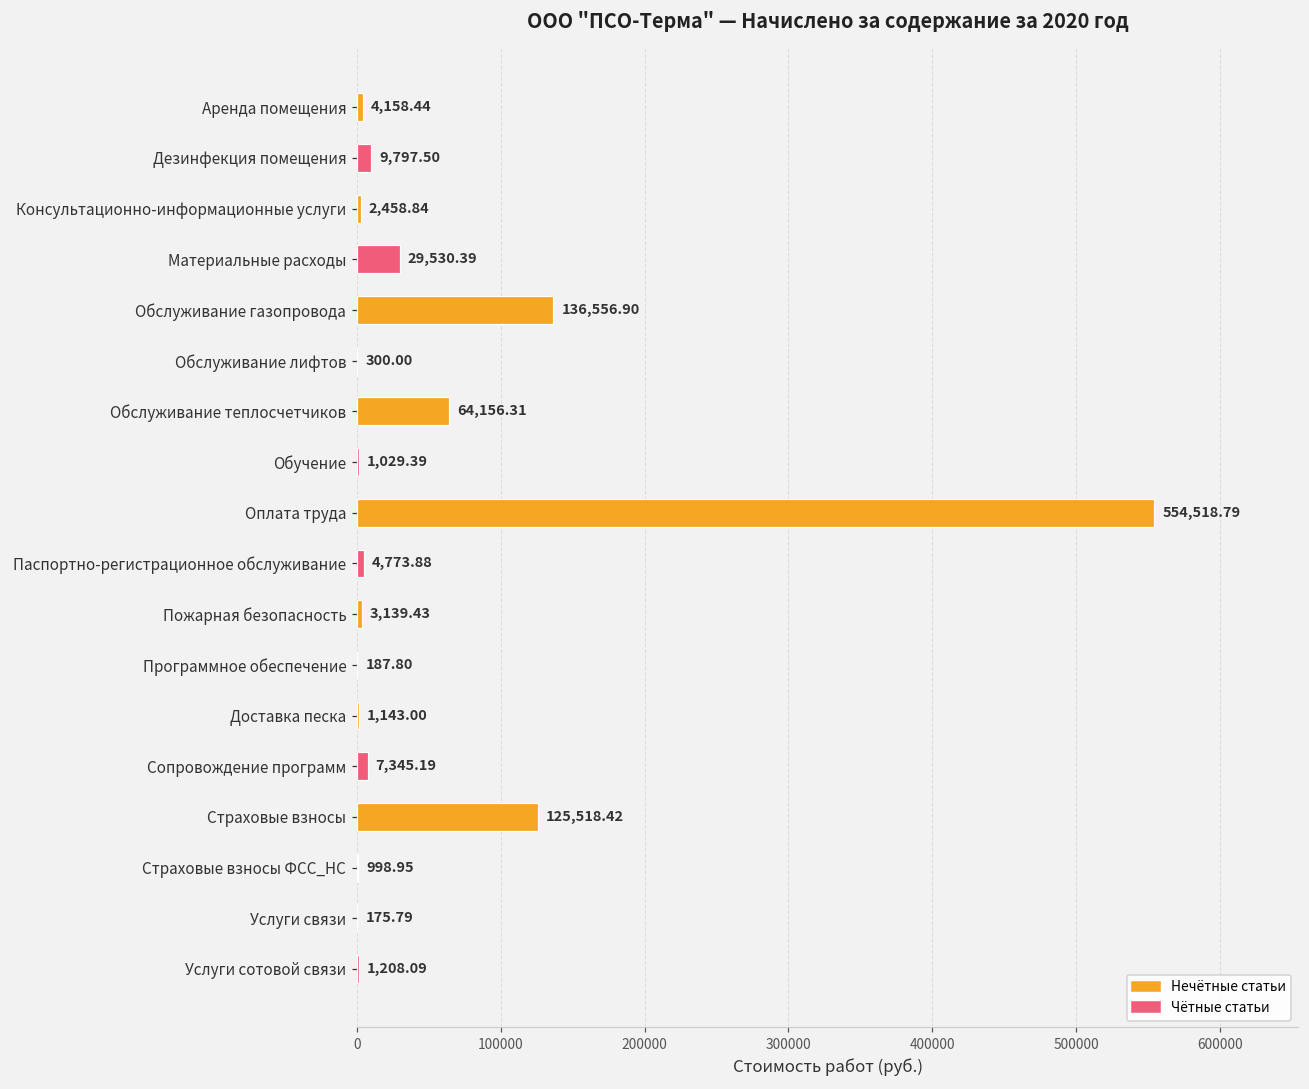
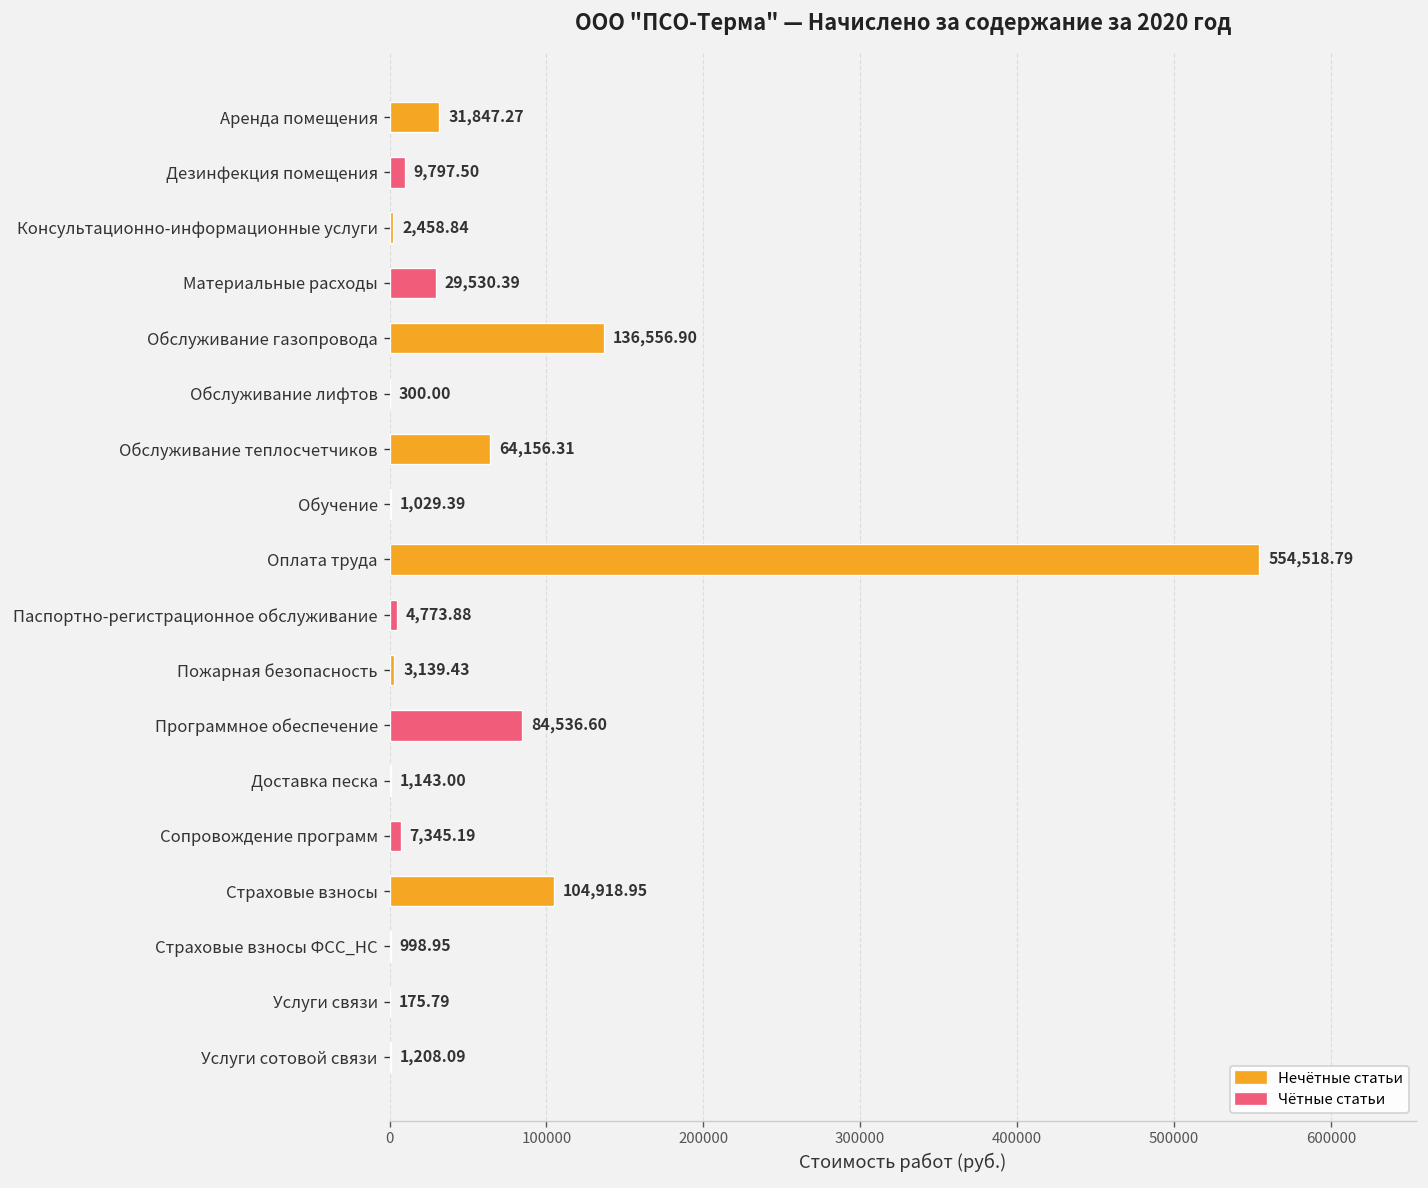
Аренда помещения: 4,158.44 -> 31,847.27
Программное обеспечение: 187.80 -> 84,536.60
Страховые взносы: 125,518.42 -> 104,918.95
